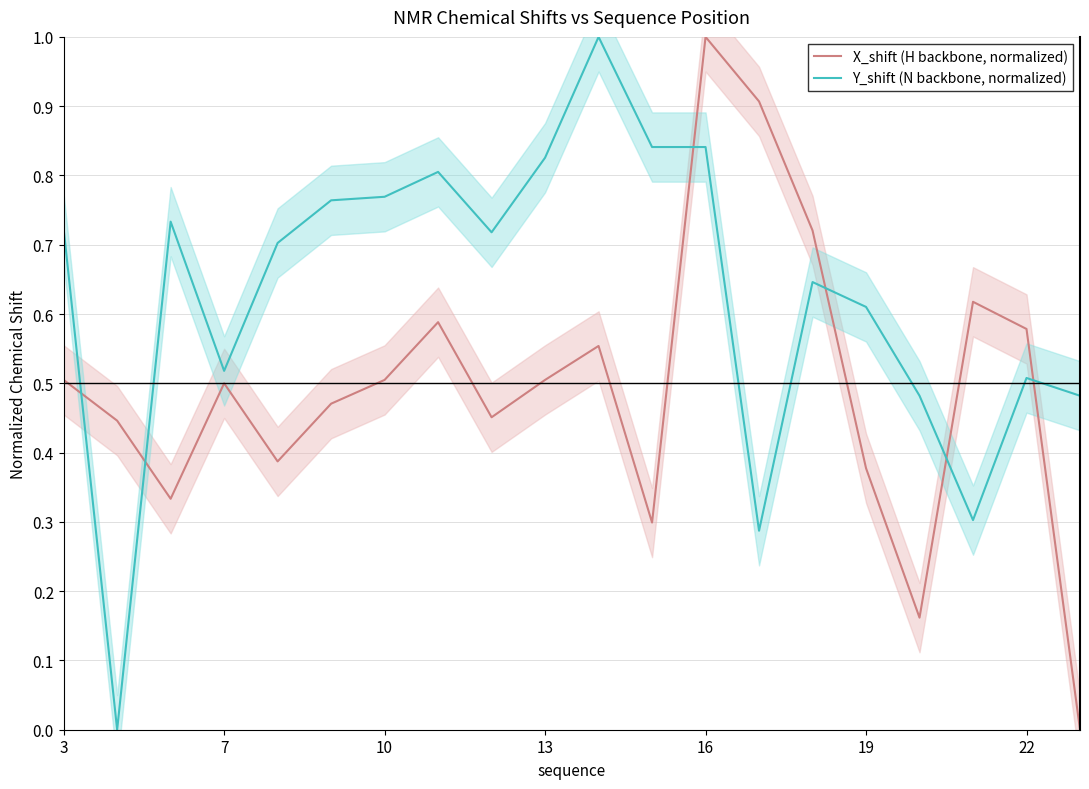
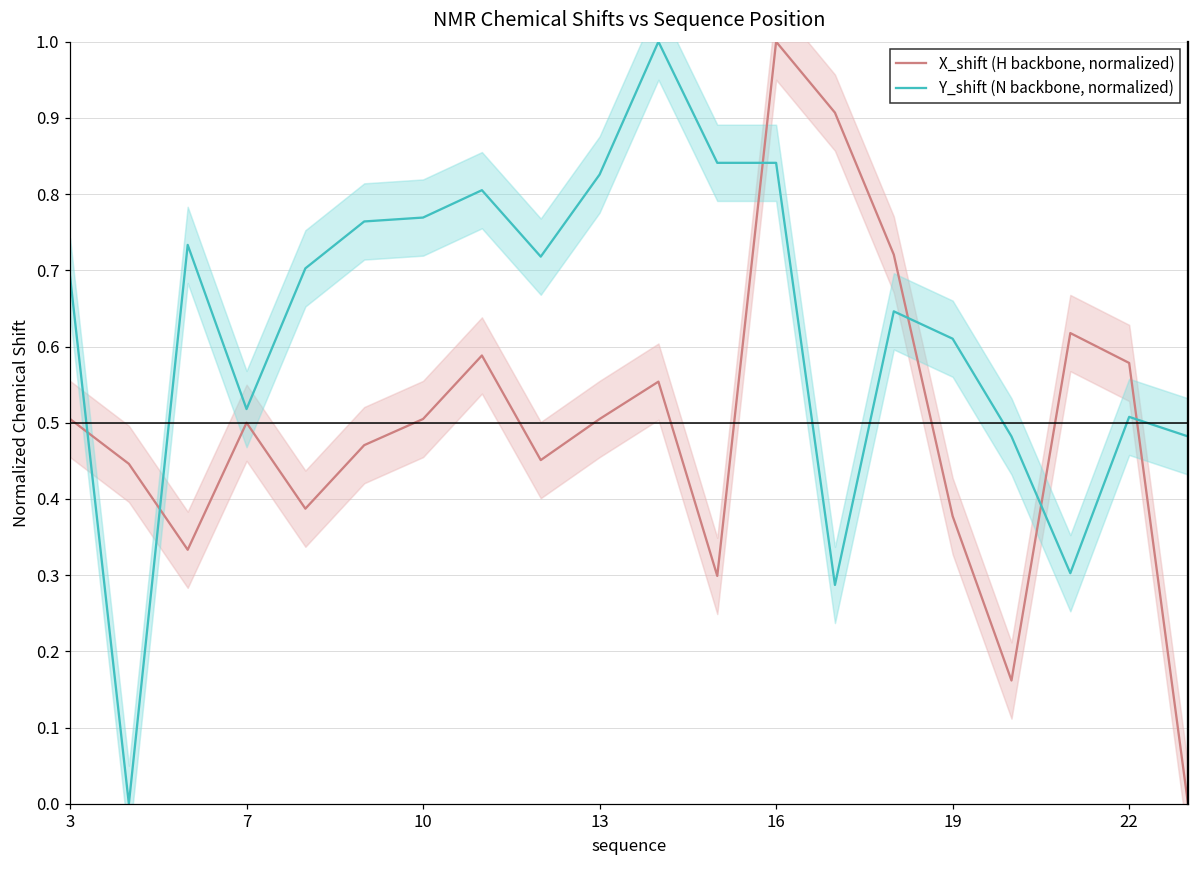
Y_shift (N backbone, normalized), 3: 0.72 -> 0.69
